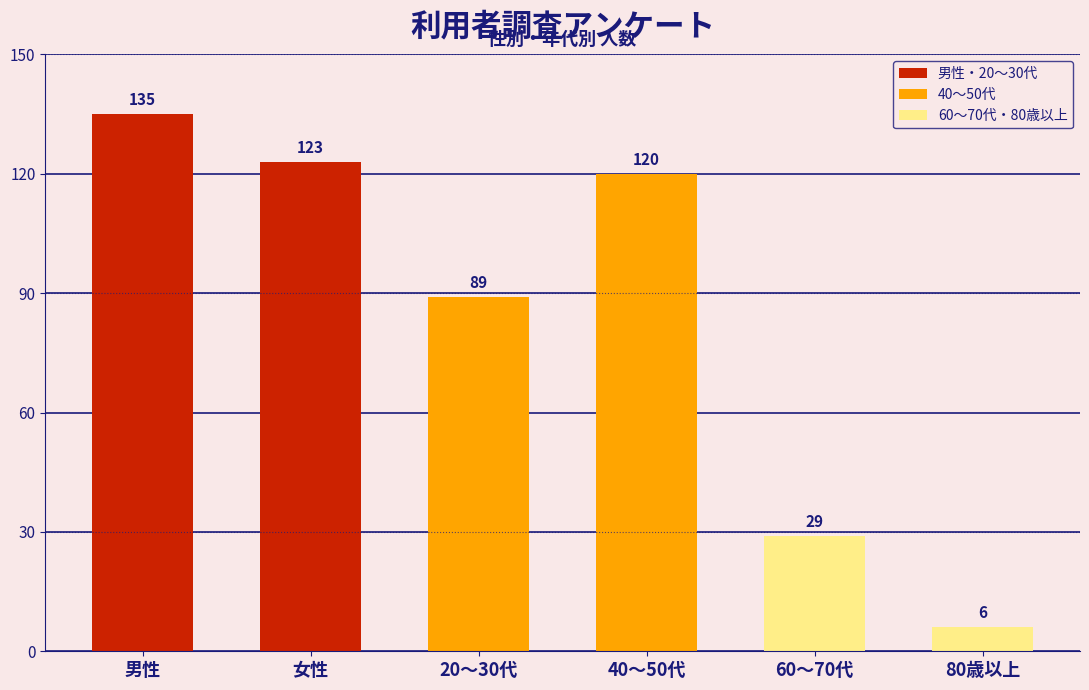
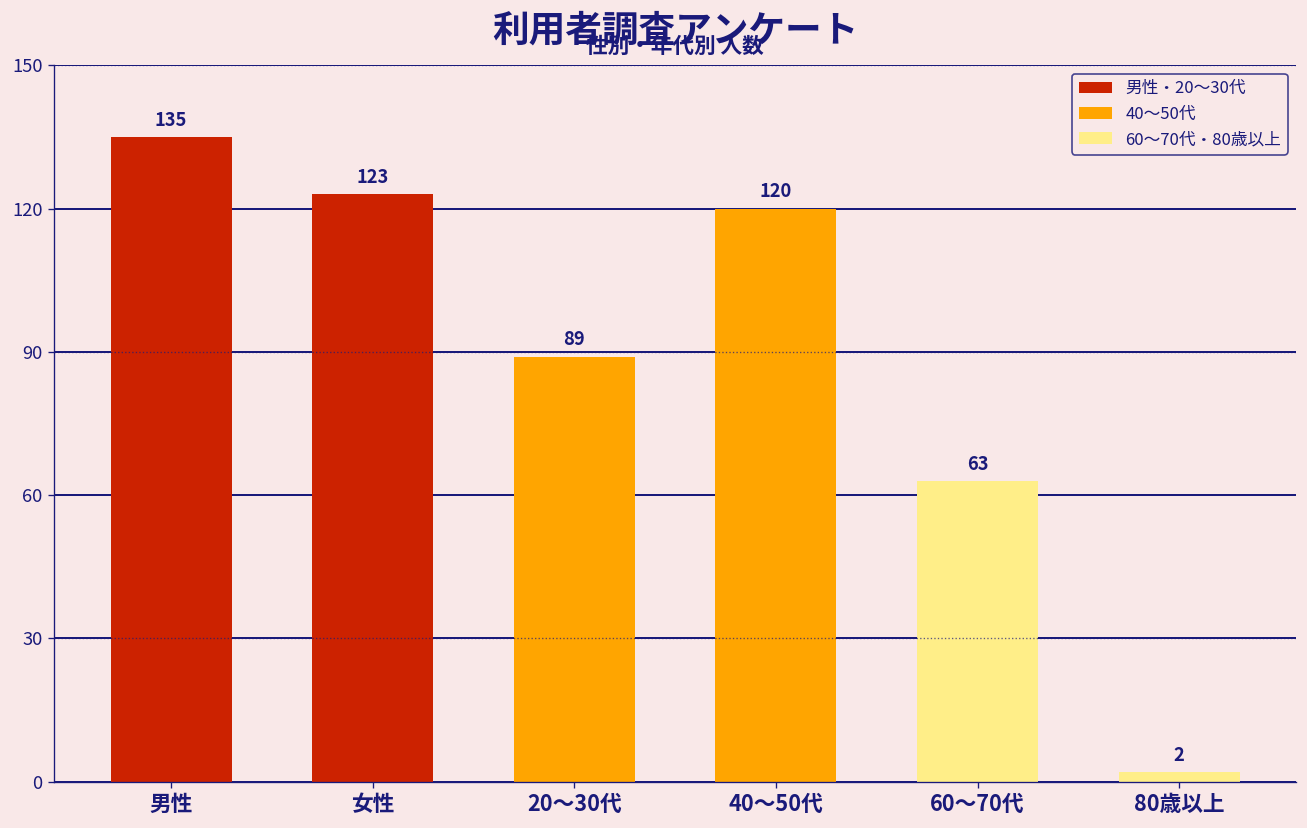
60～70代: 29 -> 63
80歳以上: 6 -> 2
